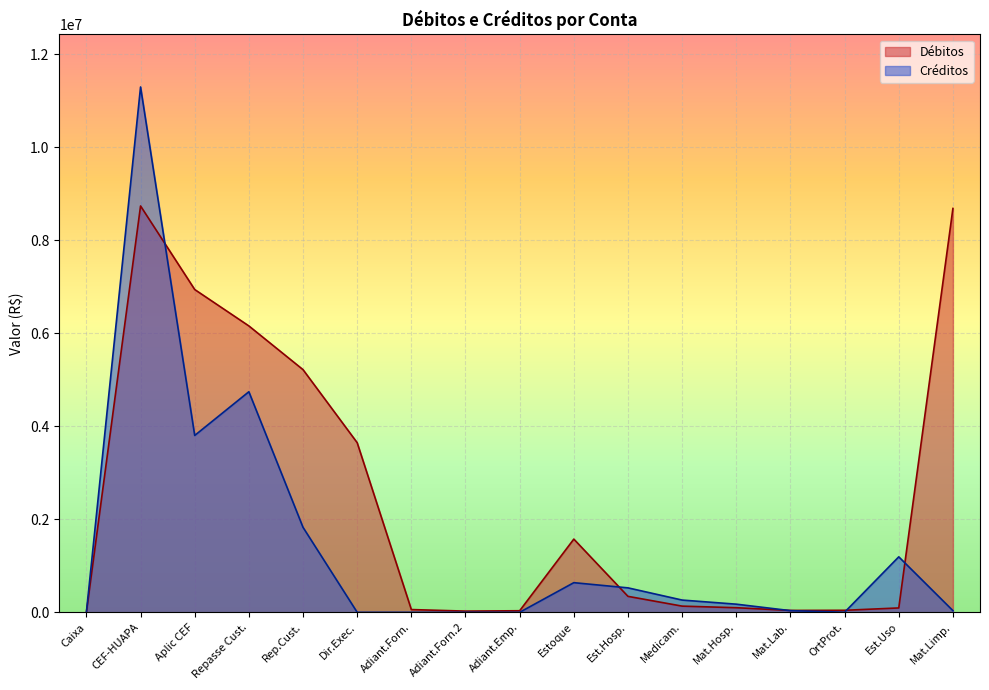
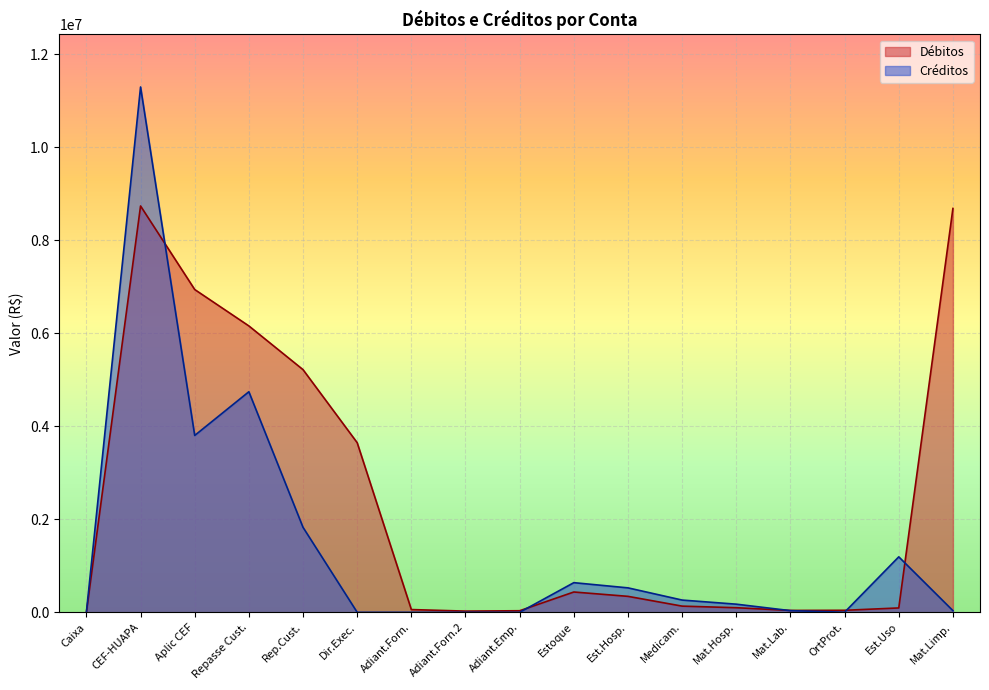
Débitos, Estoque: 1600000 -> 400000
